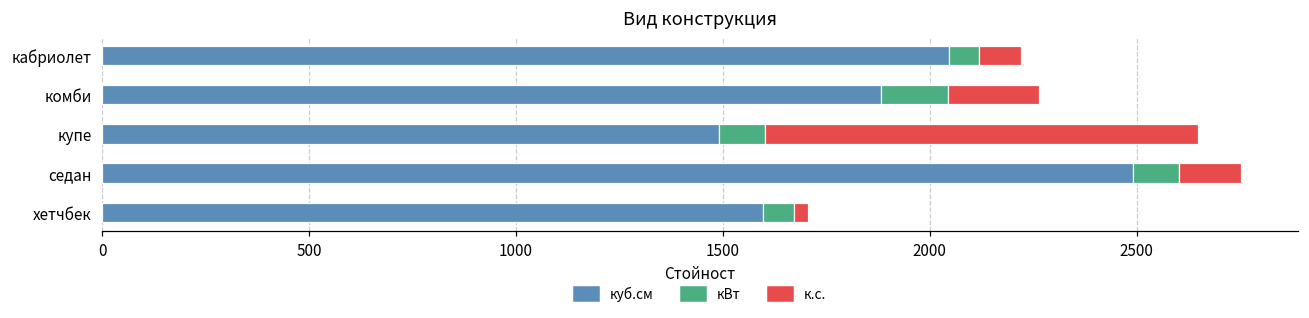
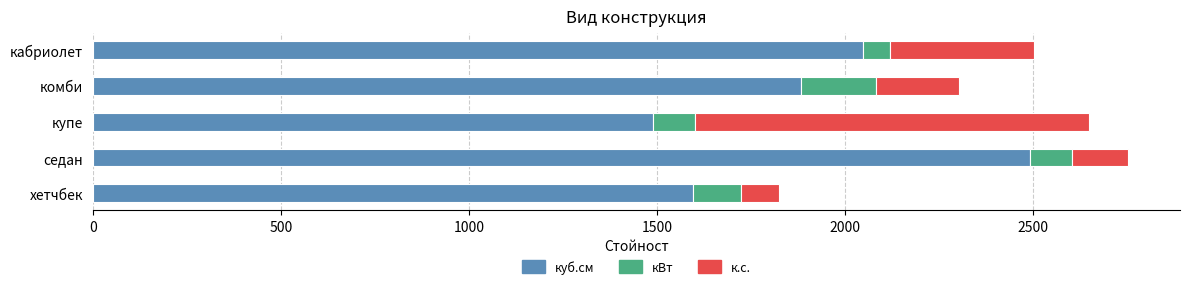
к.с., кабриолет: 100 -> 380
кВт, комби: 160 -> 200
кВт, хетчбек: 80 -> 130
к.с., хетчбек: 30 -> 100
